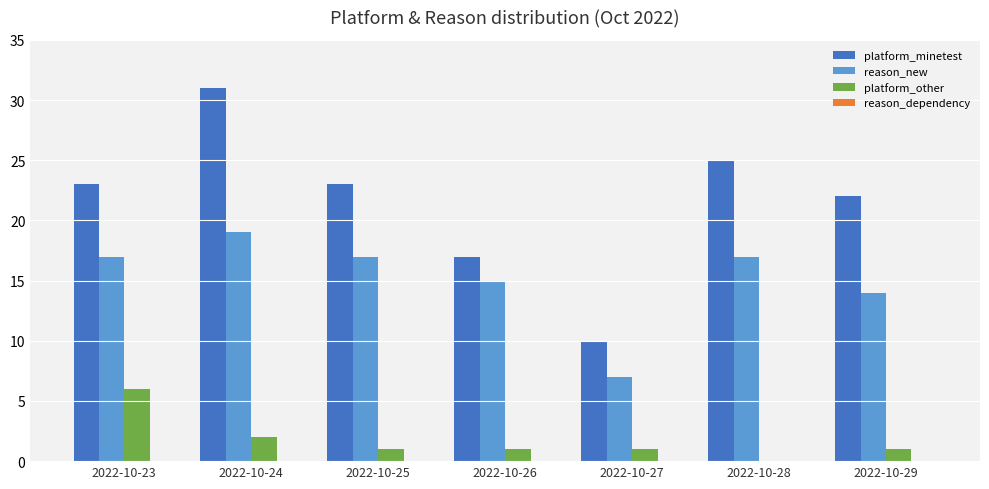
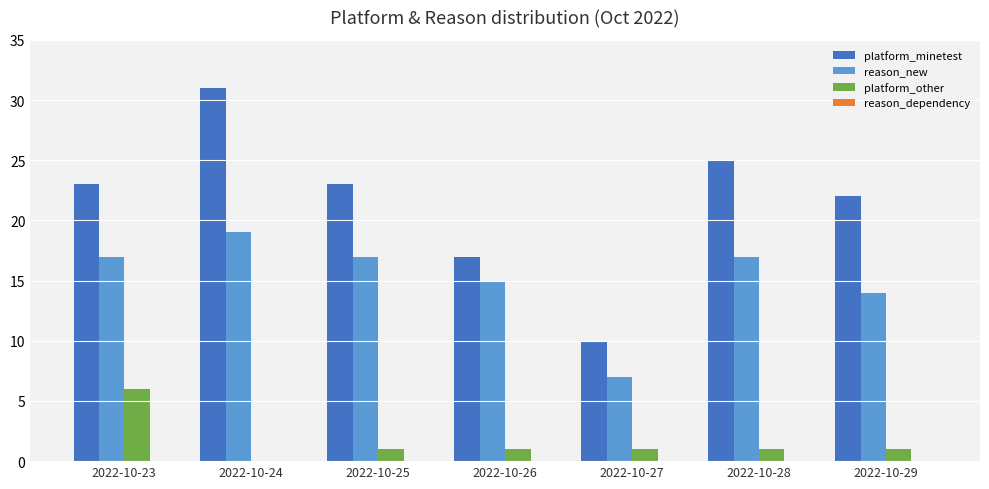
platform_other, 2022-10-24: 2 -> 0
platform_other, 2022-10-28: 0 -> 1
